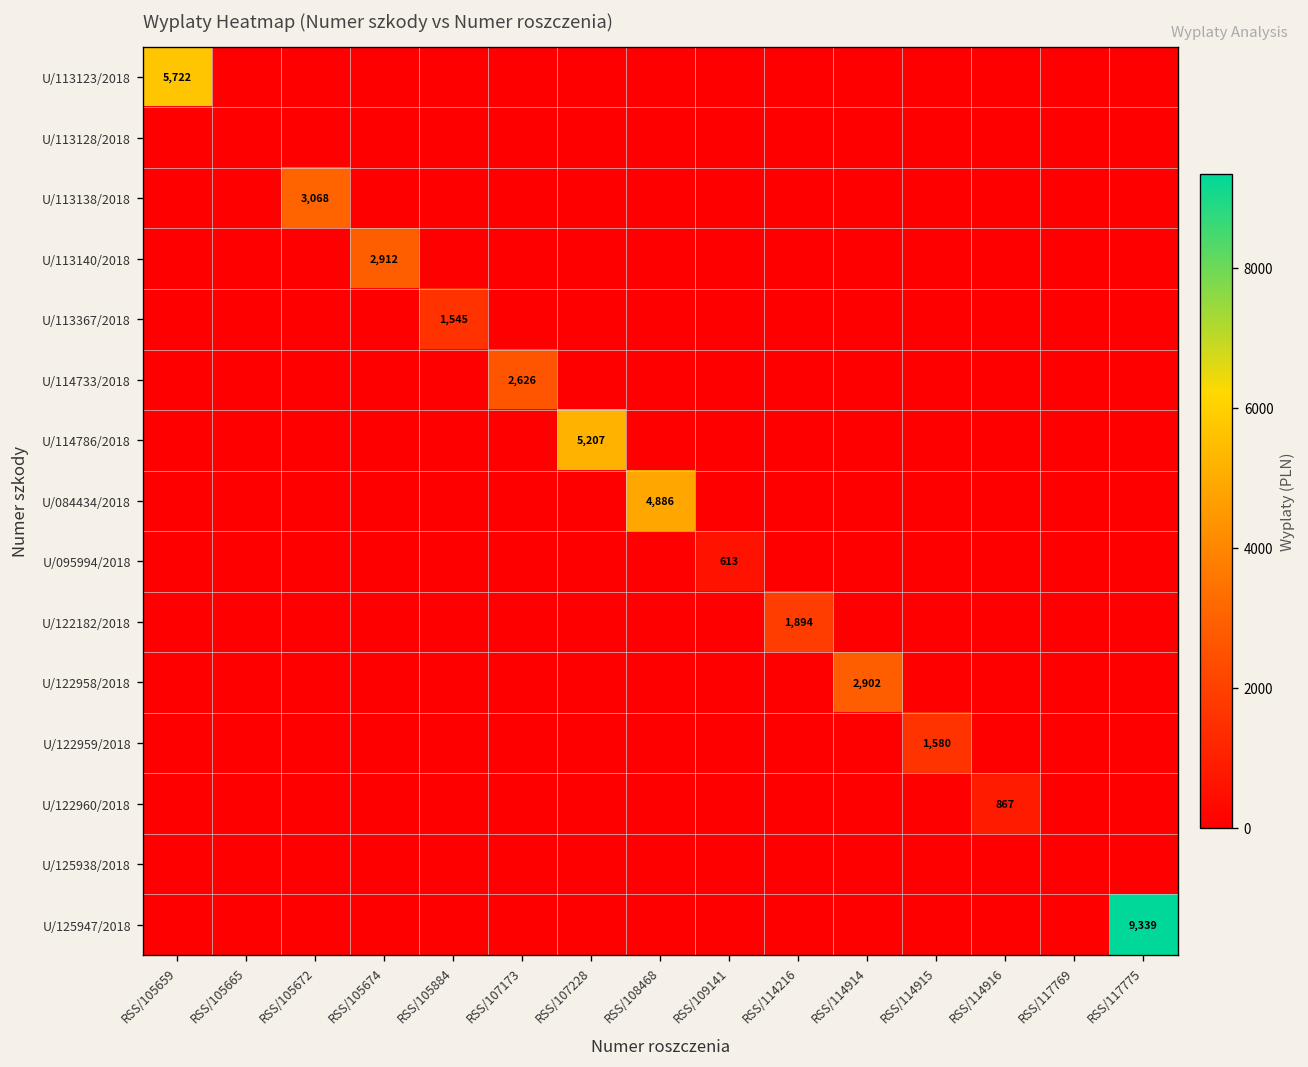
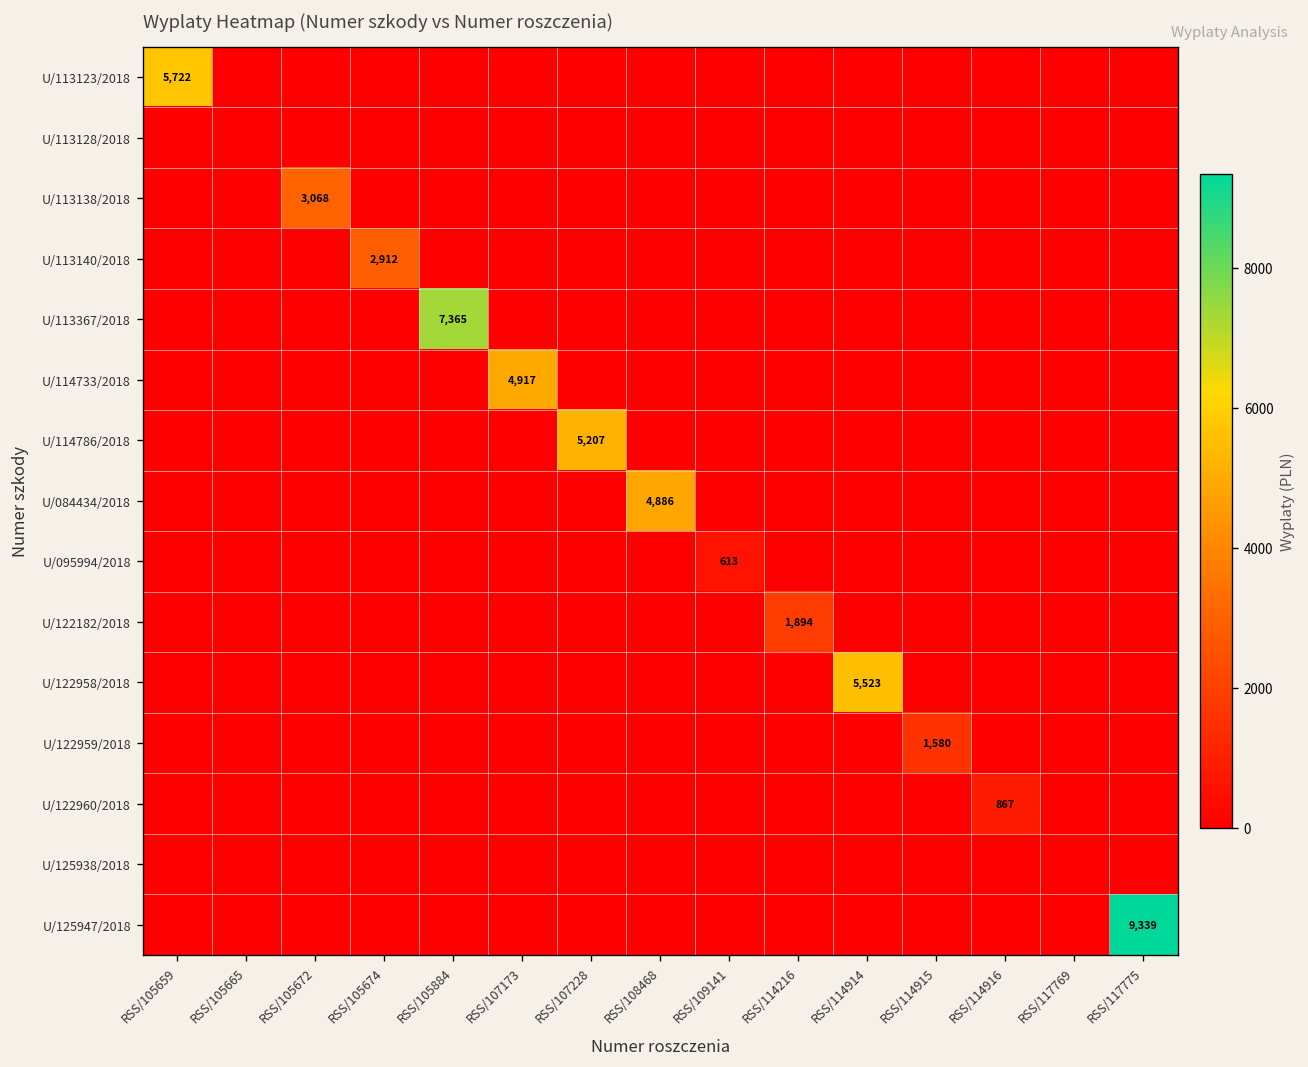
U/113367/2018, RSS/105884: 1,545 -> 7,365
U/114733/2018, RSS/107173: 2,626 -> 4,917
U/122958/2018, RSS/114914: 2,902 -> 5,523
